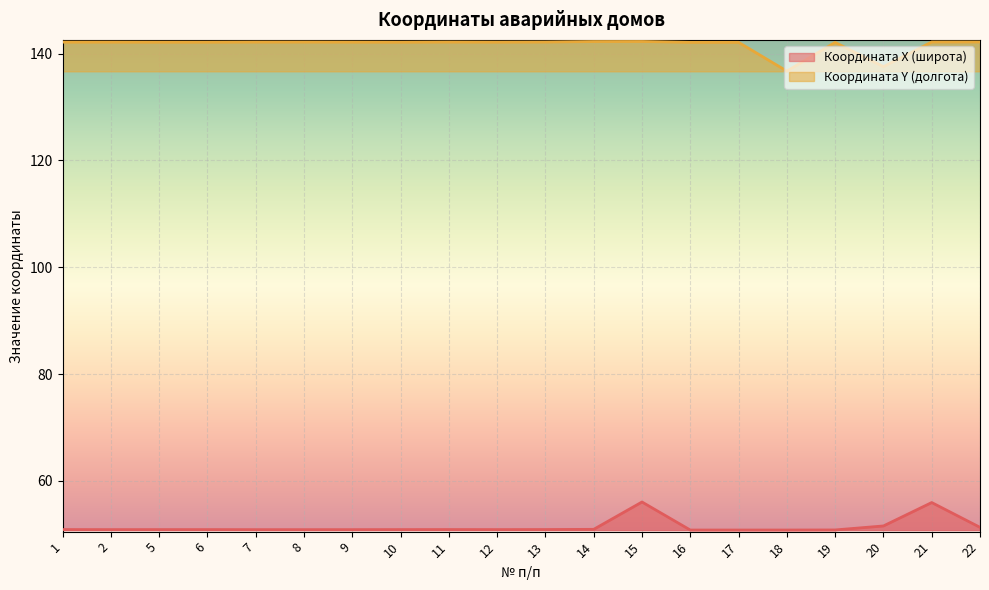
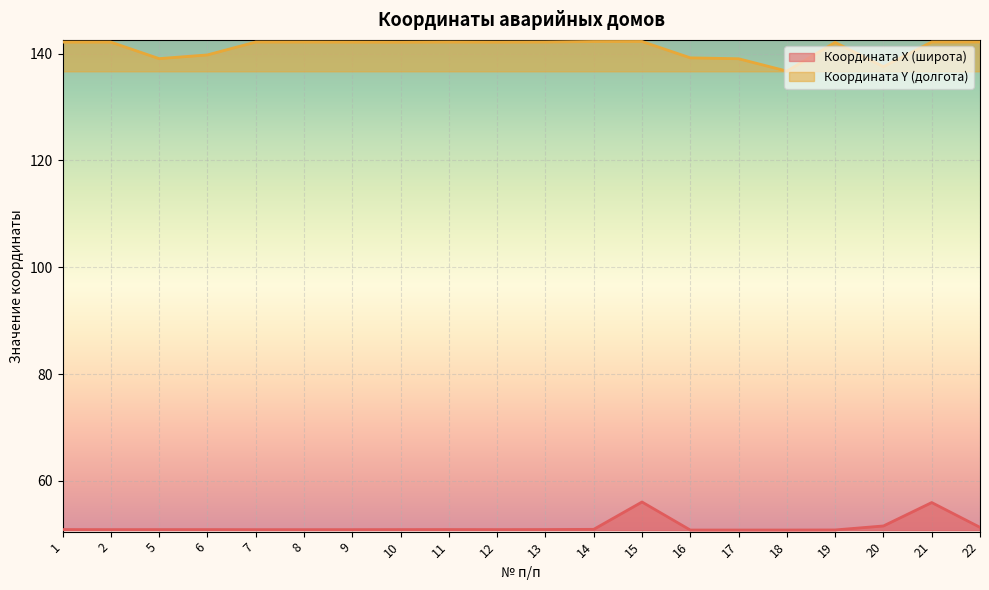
Координата Y (долгота), 5: 142 -> 139
Координата Y (долгота), 6: 142 -> 140
Координата Y (долгота), 16: 142 -> 139
Координата Y (долгота), 17: 142 -> 139
